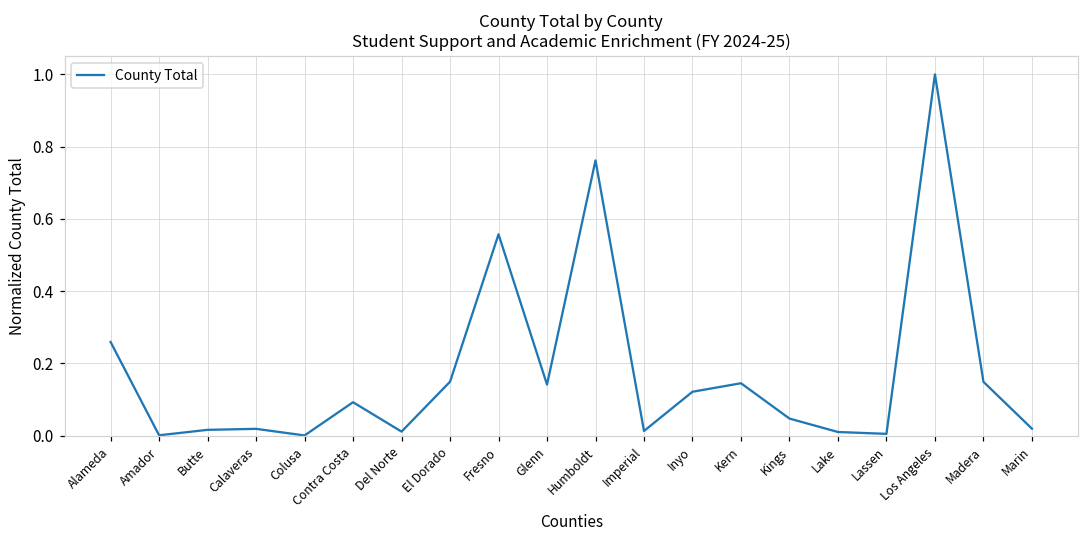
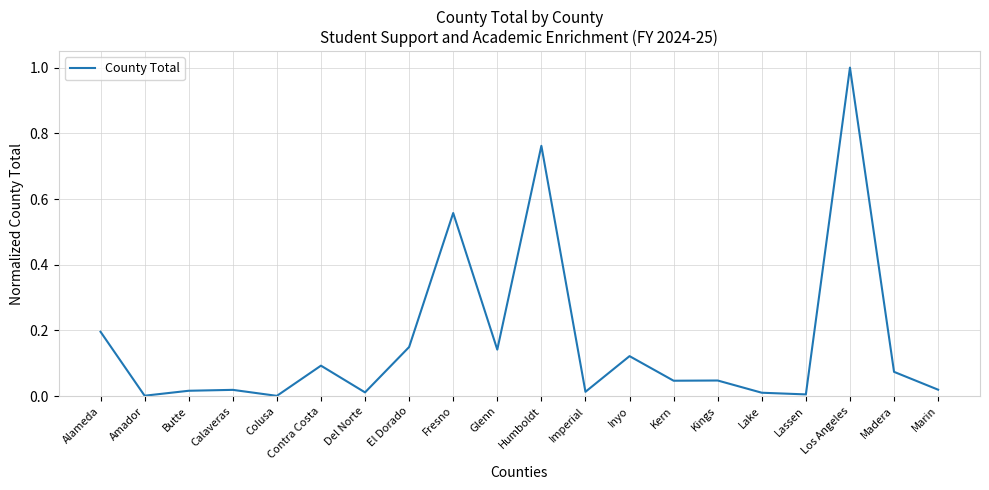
Alameda: 0.26 -> 0.20
Kern: 0.15 -> 0.05
Madera: 0.15 -> 0.07
